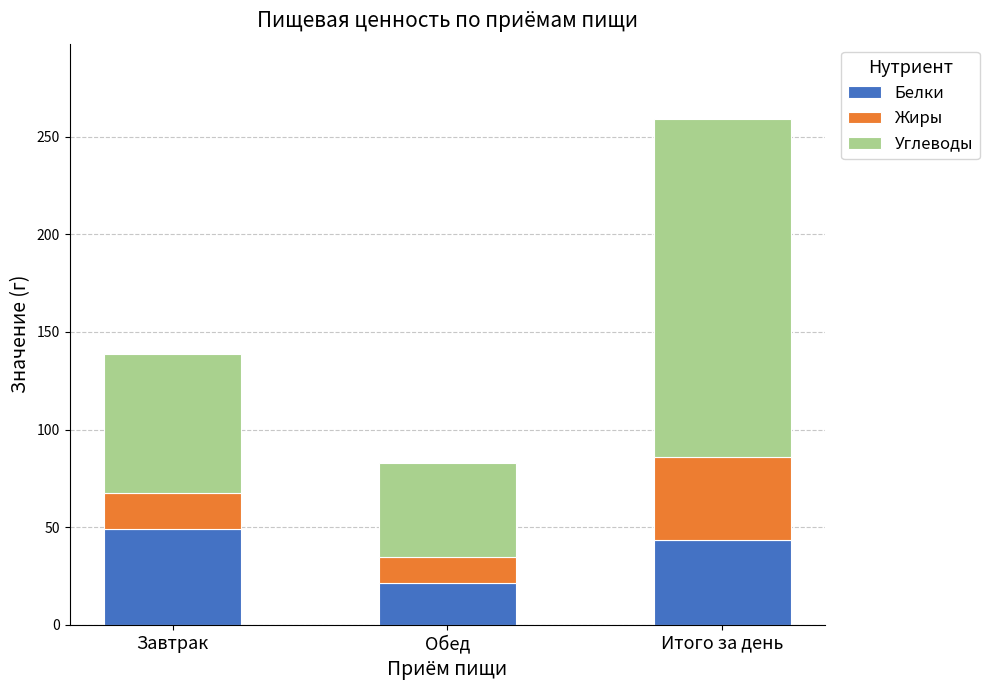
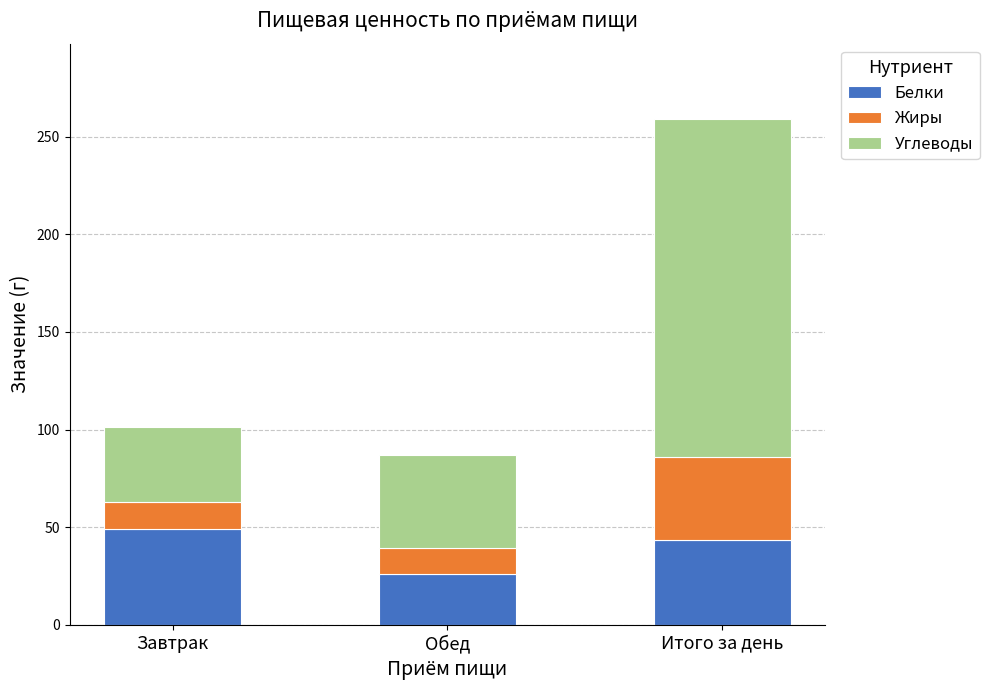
Жиры, Завтрак: 18 -> 14
Углеводы, Завтрак: 71 -> 39
Белки, Обед: 22 -> 26
